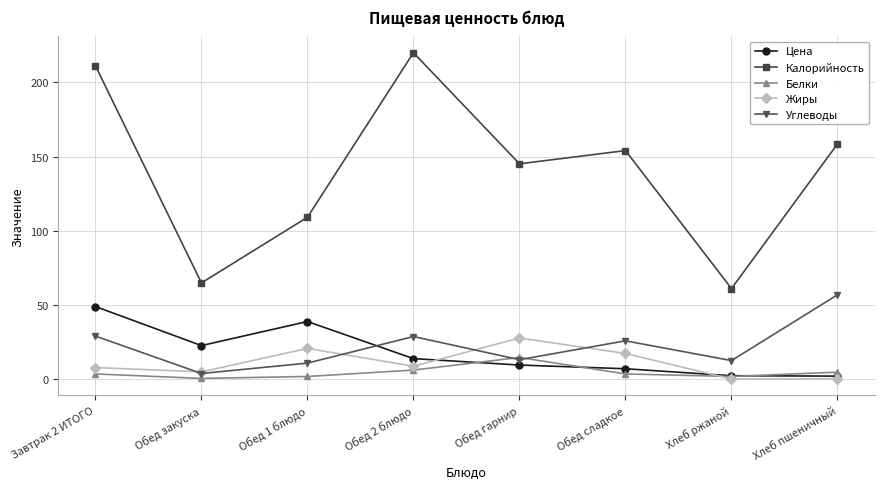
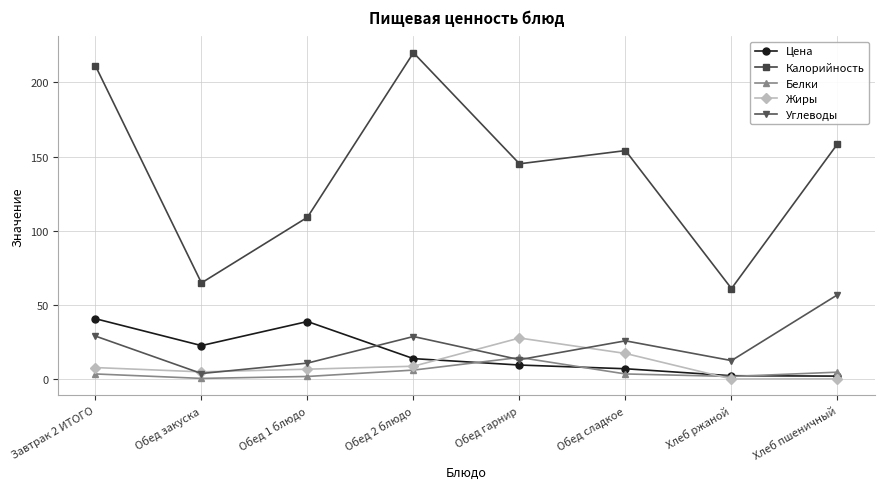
Цена, Завтрак 2 ИТОГО: 49 -> 41
Жиры, Обед 1 блюдо: 21 -> 7
